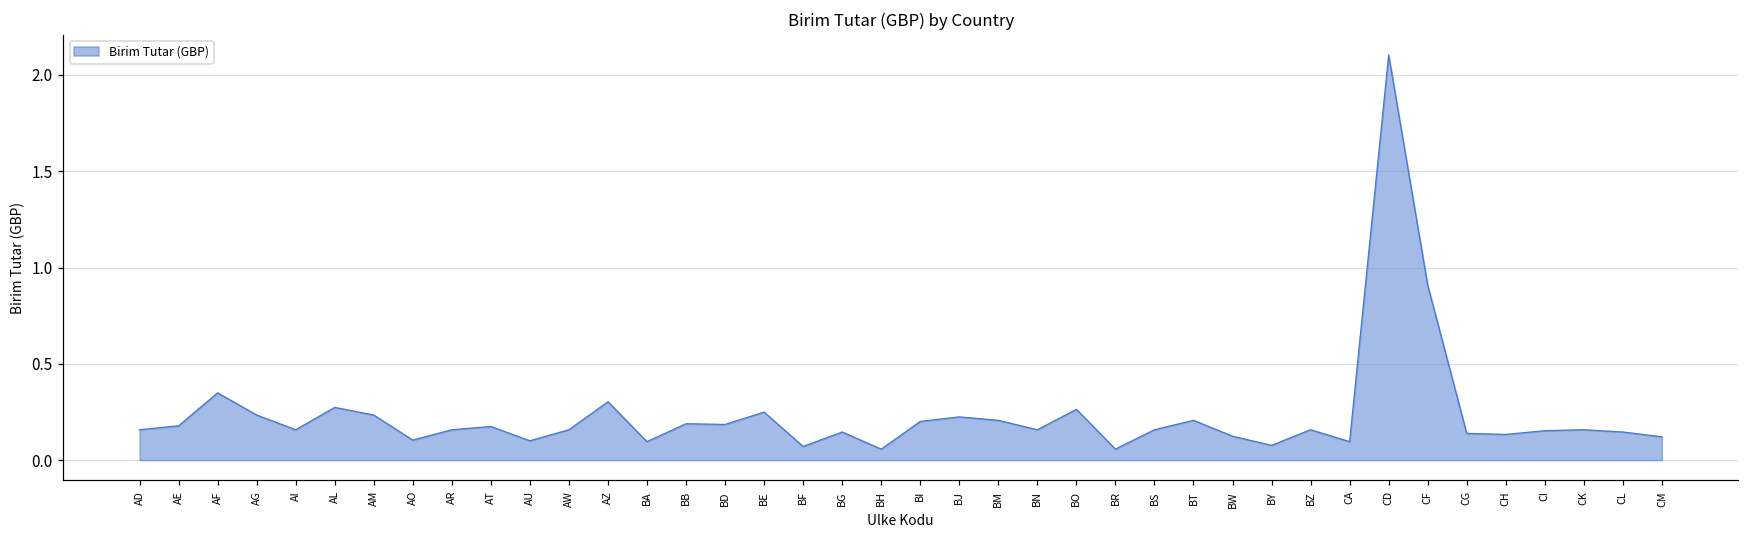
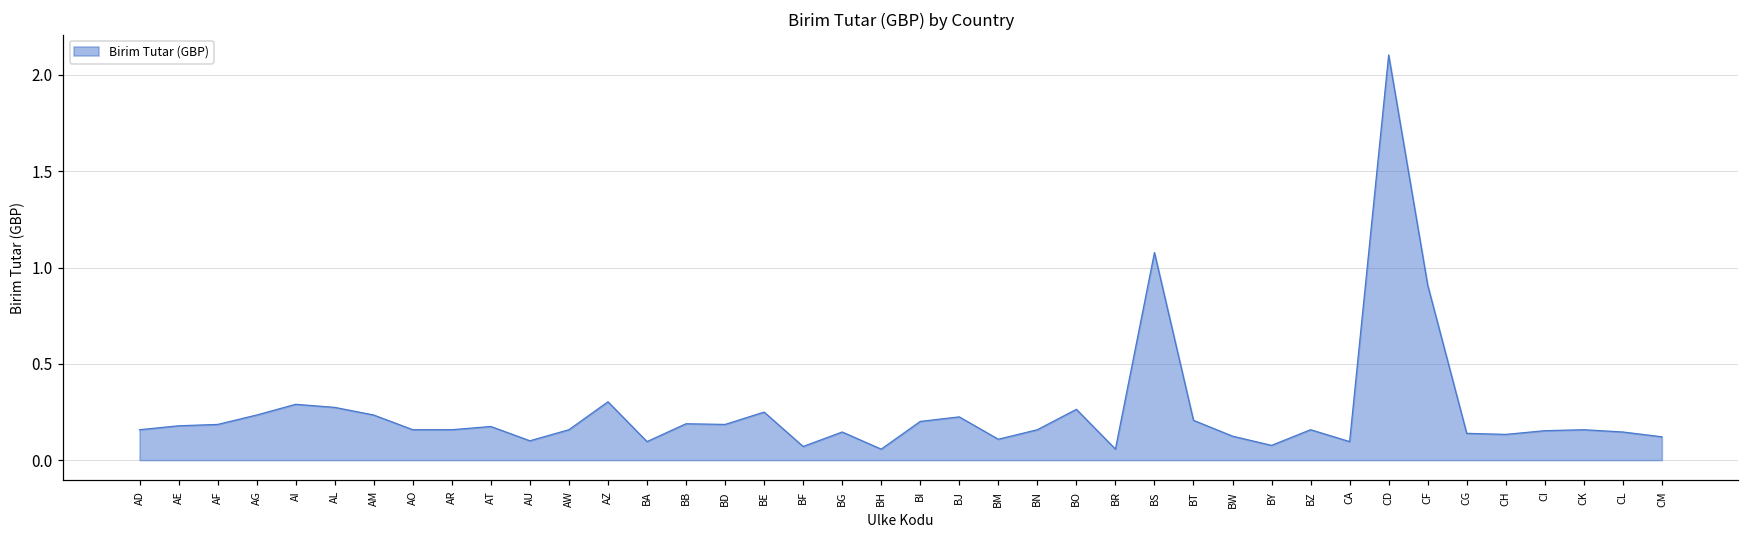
AF: 0.35 -> 0.19
AI: 0.16 -> 0.29
AO: 0.10 -> 0.16
BM: 0.21 -> 0.11
BS: 0.16 -> 1.08
